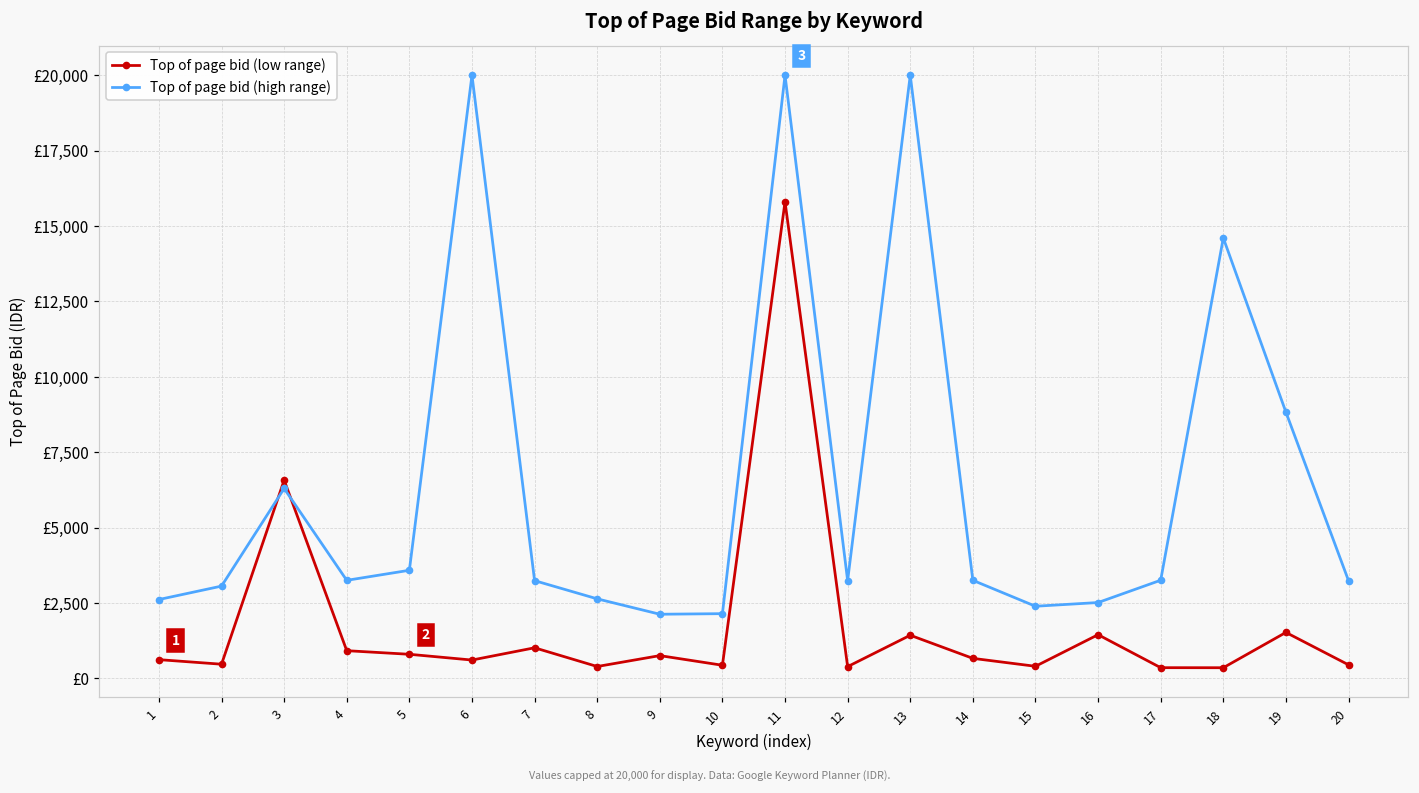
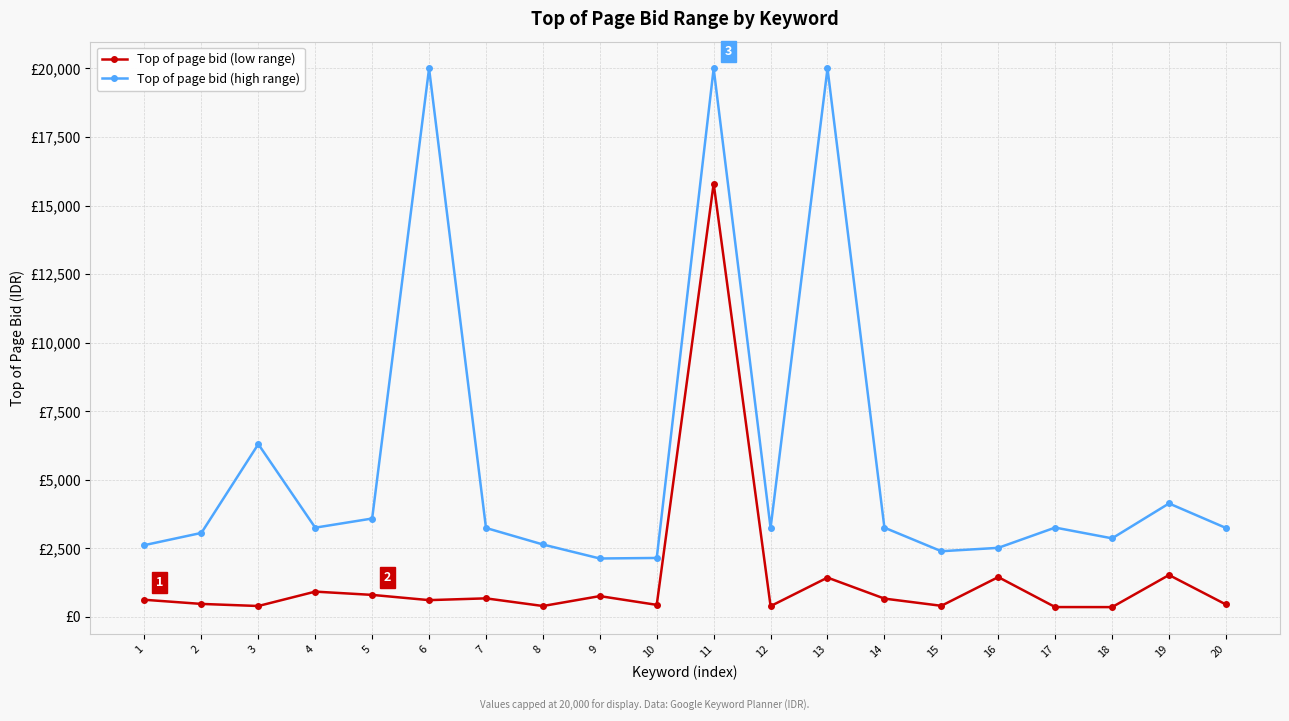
Top of page bid (low range), 3: £6,600 -> £400
Top of page bid (low range), 7: £1,000 -> £700
Top of page bid (high range), 18: £14,600 -> £2,900
Top of page bid (high range), 19: £8,800 -> £4,100
